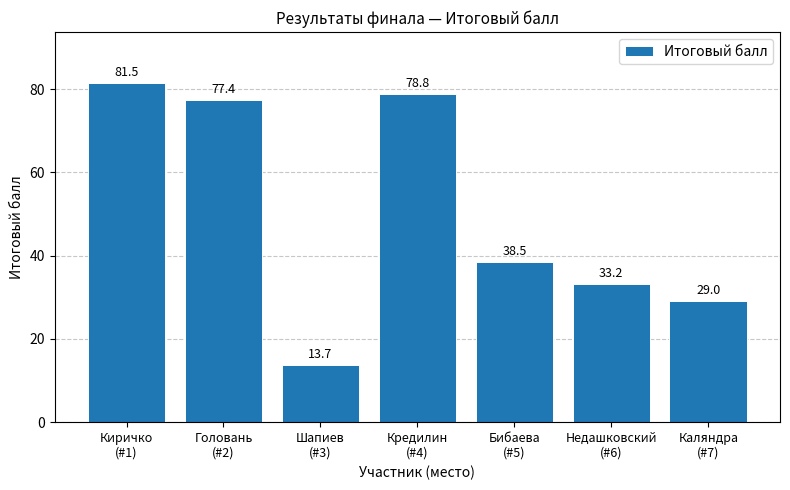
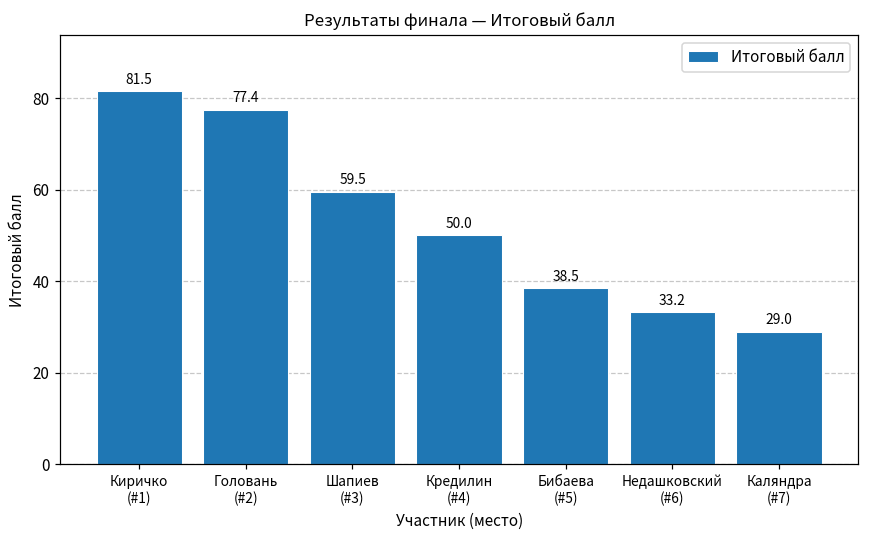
Шапиев (#3): 13.7 -> 59.5
Кредилин (#4): 78.8 -> 50.0
